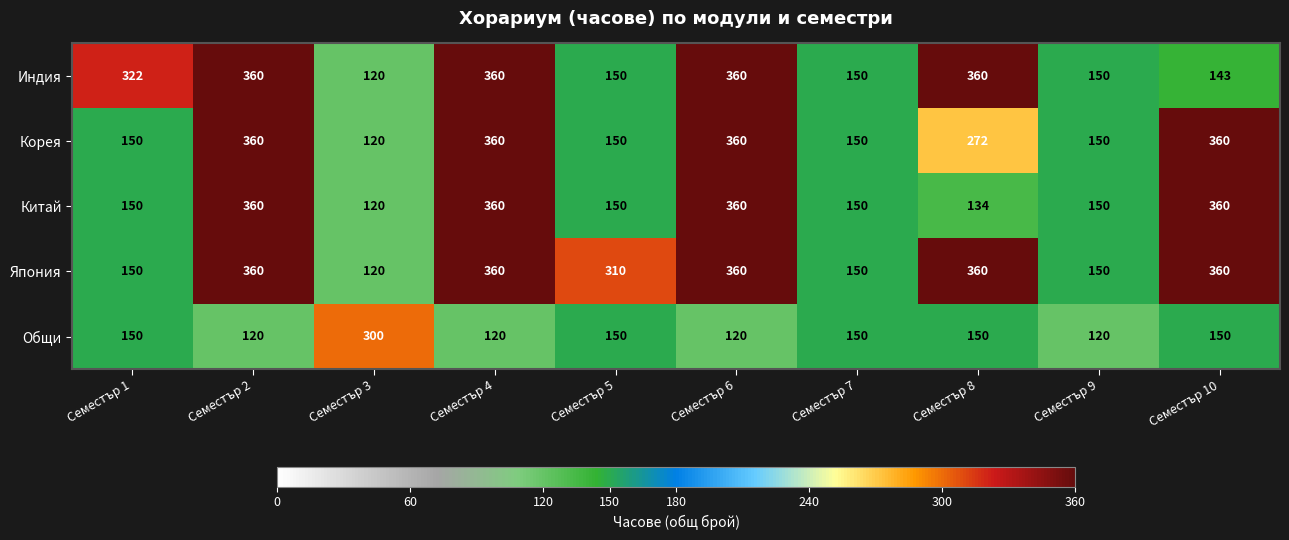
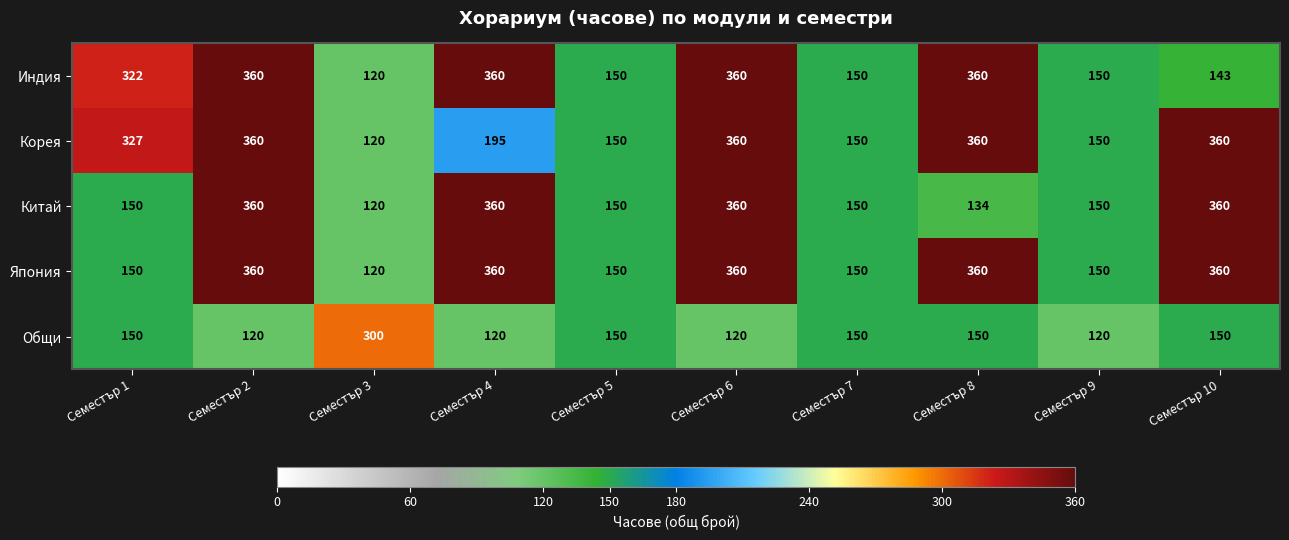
Корея, Семестър 1: 150 -> 327
Корея, Семестър 4: 360 -> 195
Корея, Семестър 8: 272 -> 360
Япония, Семестър 5: 310 -> 150
